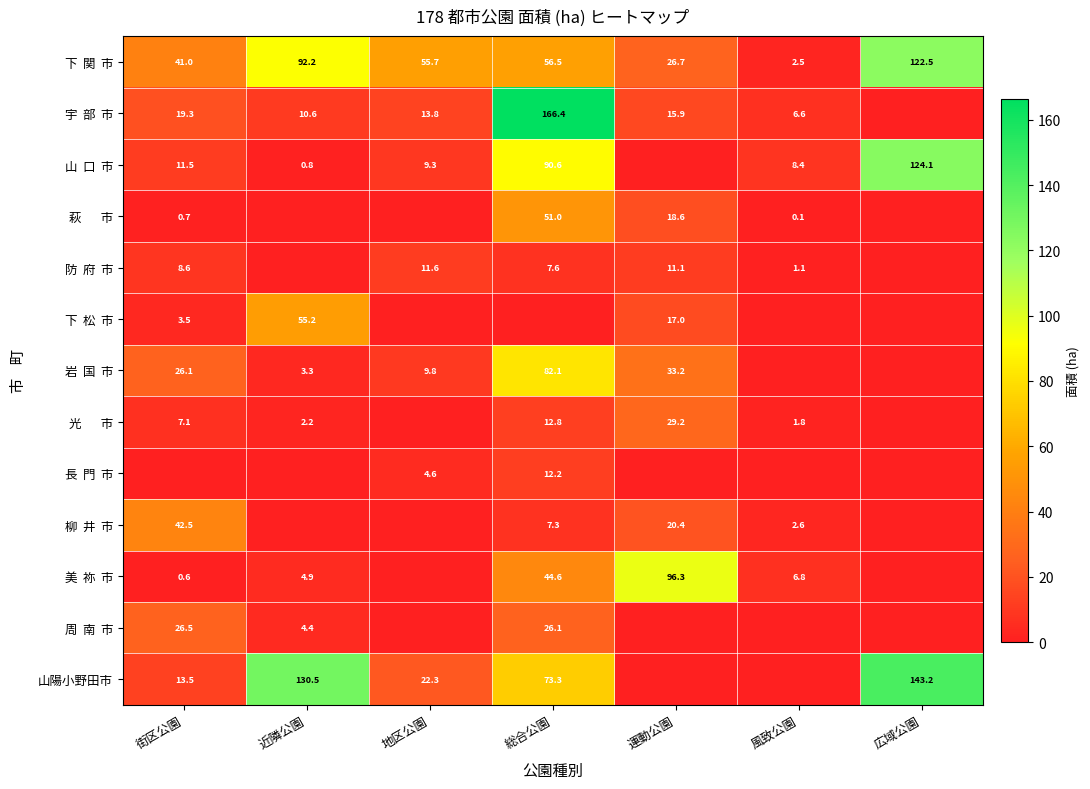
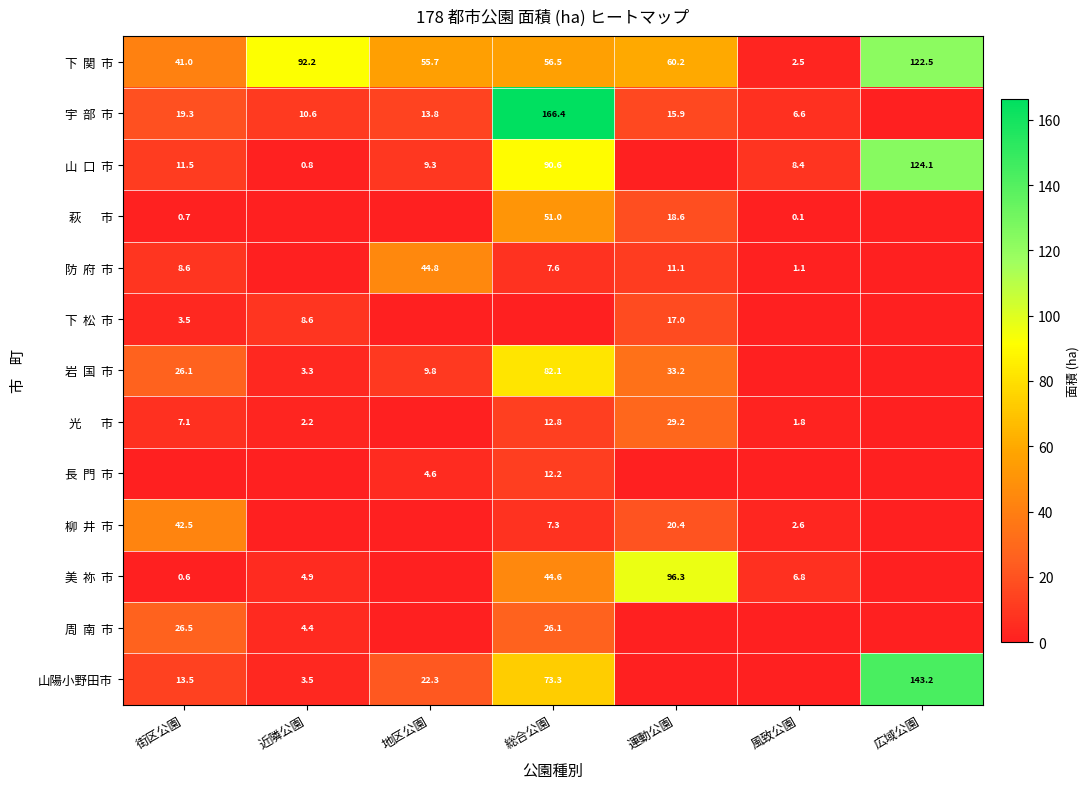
下 関 市, 運動公園: 26.7 -> 60.2
防 府 市, 地区公園: 11.6 -> 44.8
下 松 市, 近隣公園: 55.2 -> 8.6
山陽小野田市, 近隣公園: 130.5 -> 3.5
